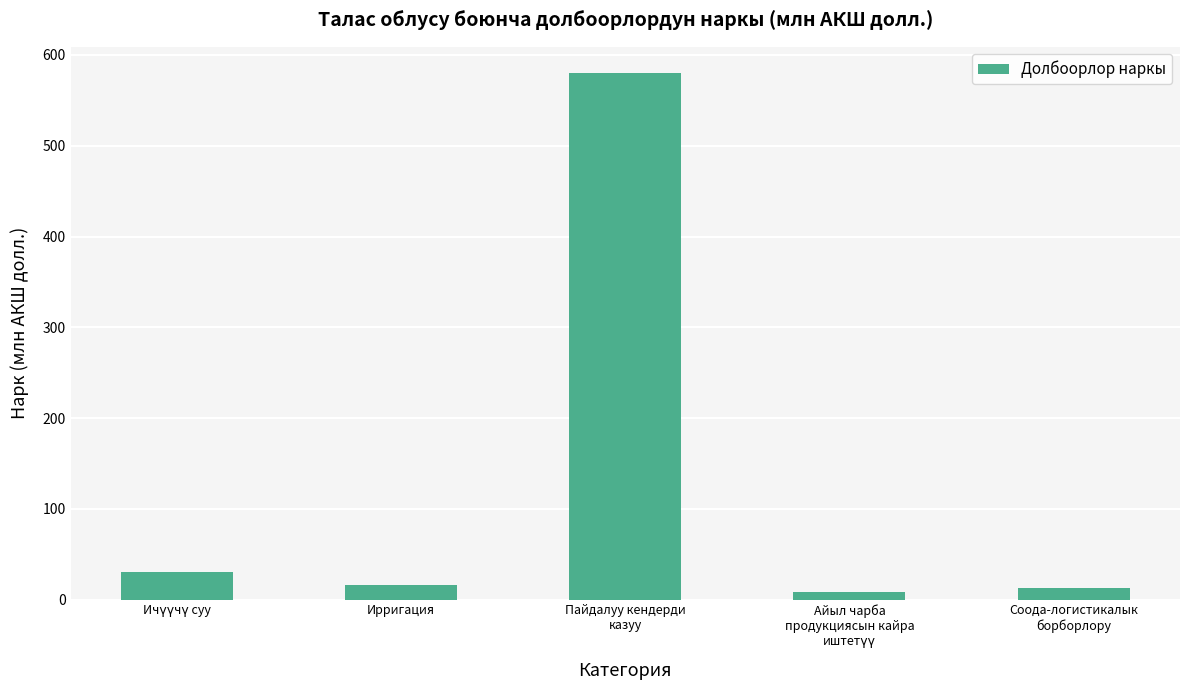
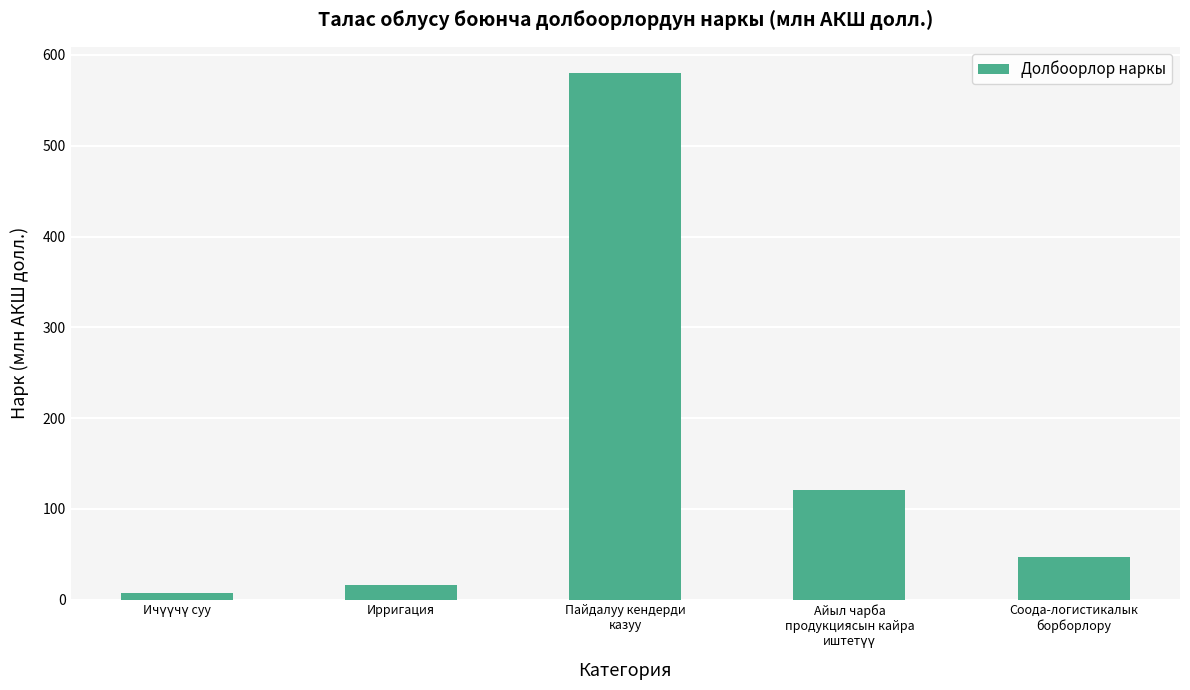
Ичүүчү суу: 30 -> 10
Айыл чарба продукциясын кайра иштетүү: 10 -> 120
Соода-логистикалык борборлору: 10 -> 50
